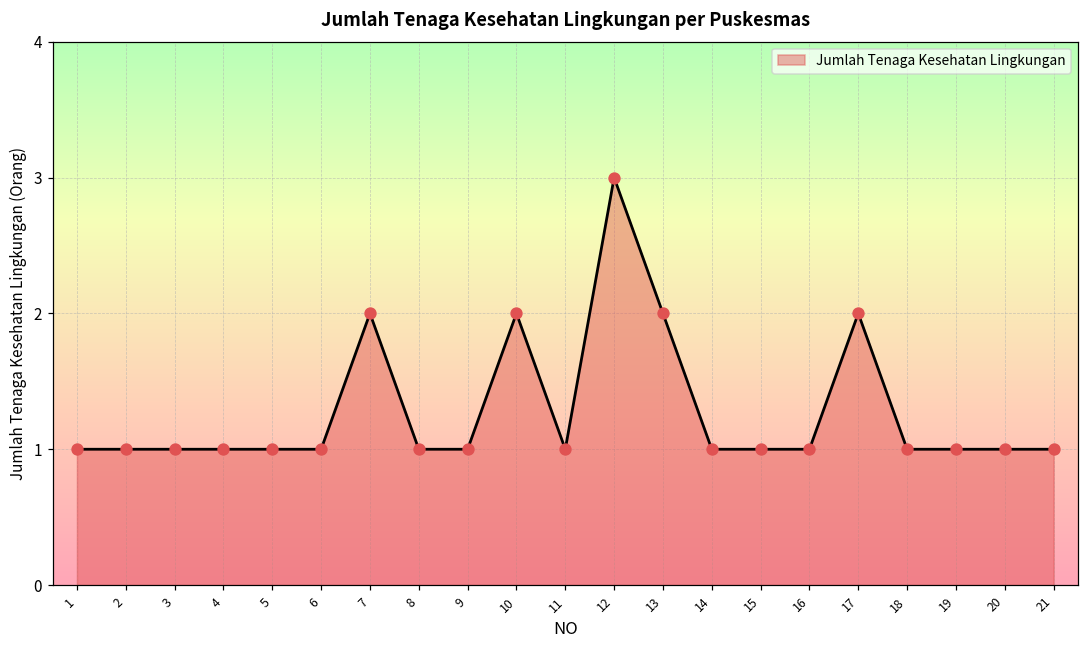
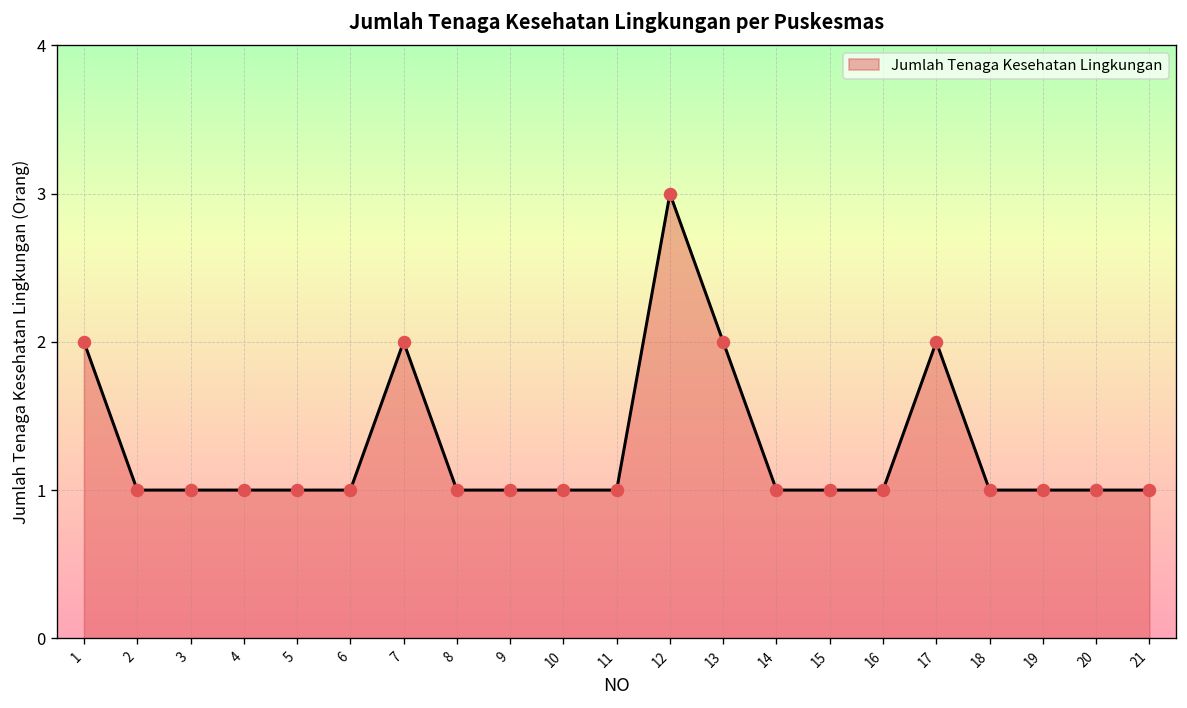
1: 1 -> 2
10: 2 -> 1
